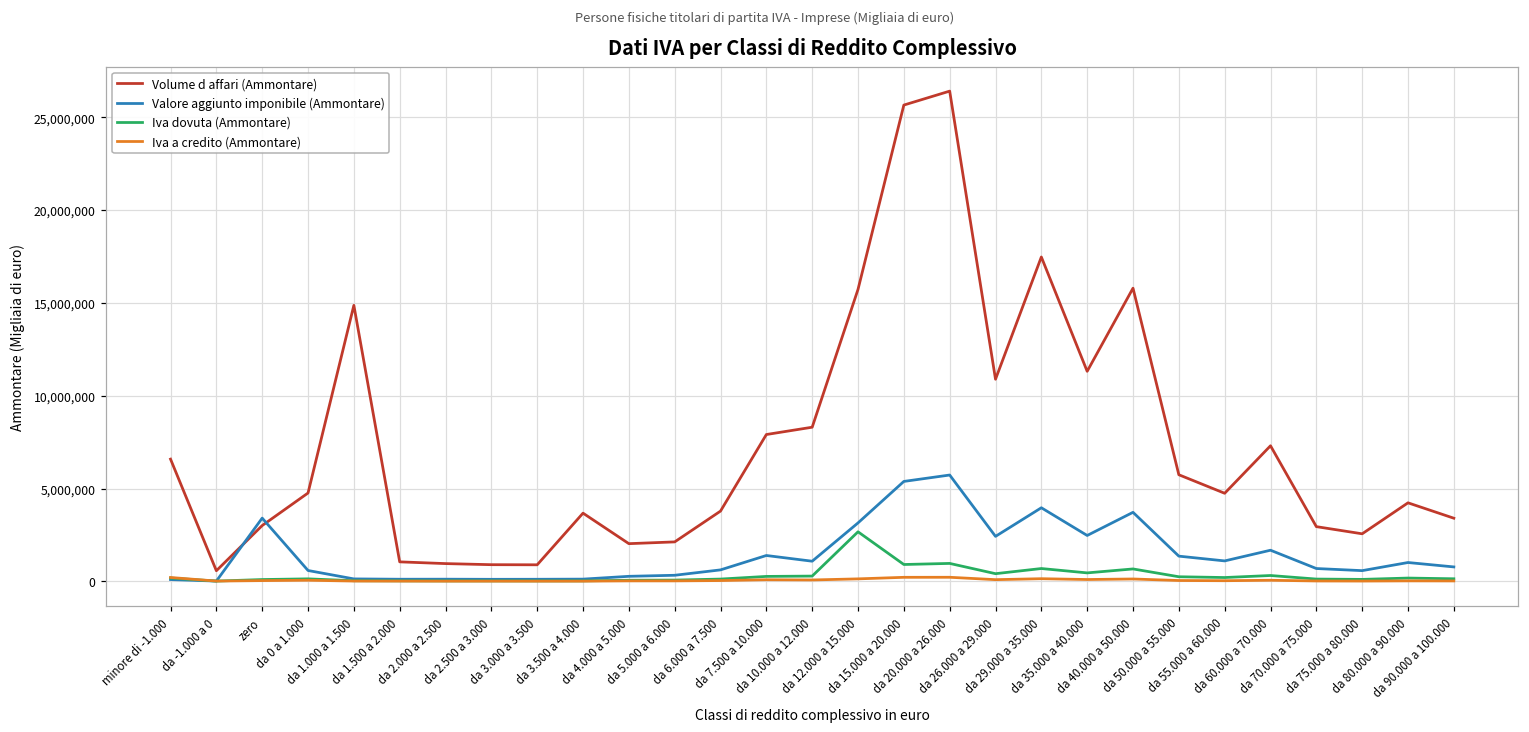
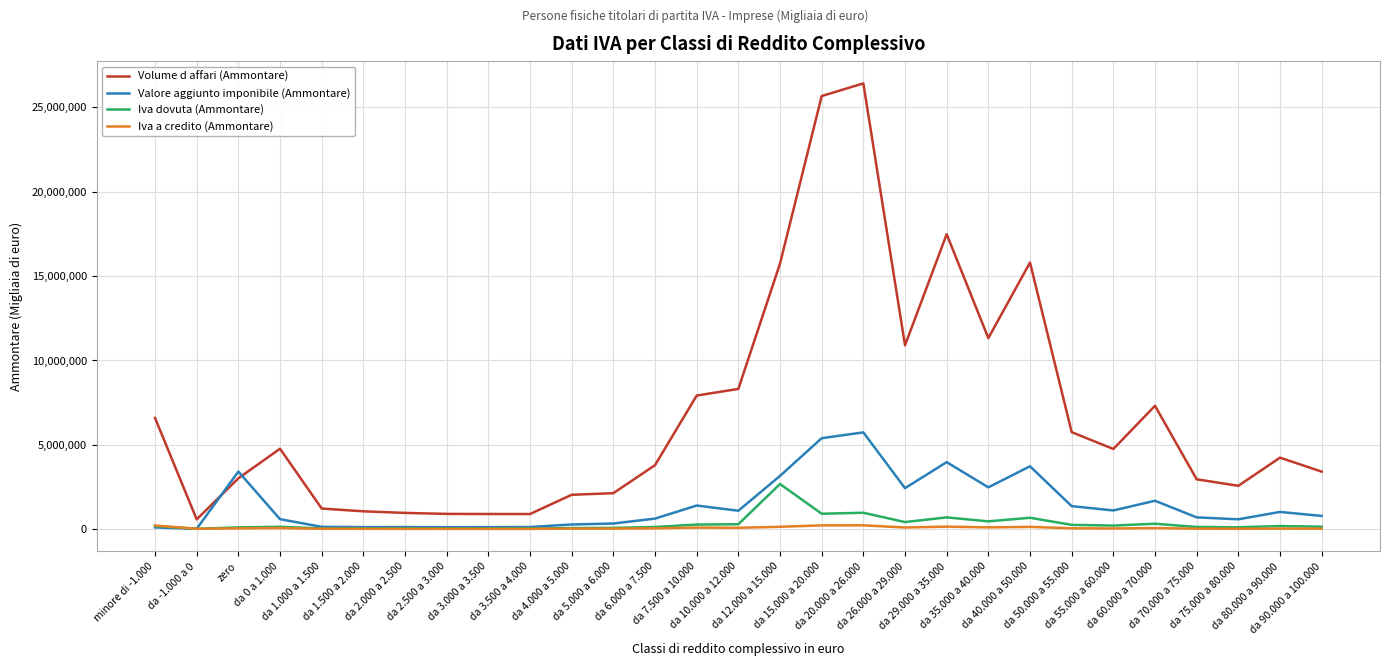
Volume d affari (Ammontare), da 1.000 a 1.500: 14,900,000 -> 1,200,000
Volume d affari (Ammontare), da 3.500 a 4.000: 3,700,000 -> 900,000
